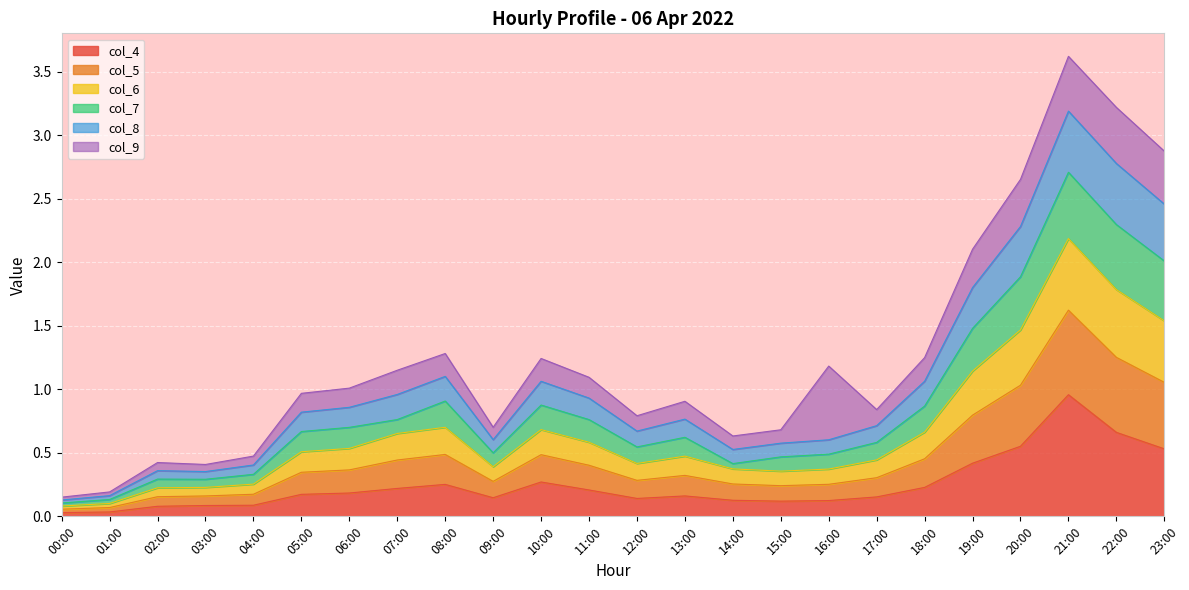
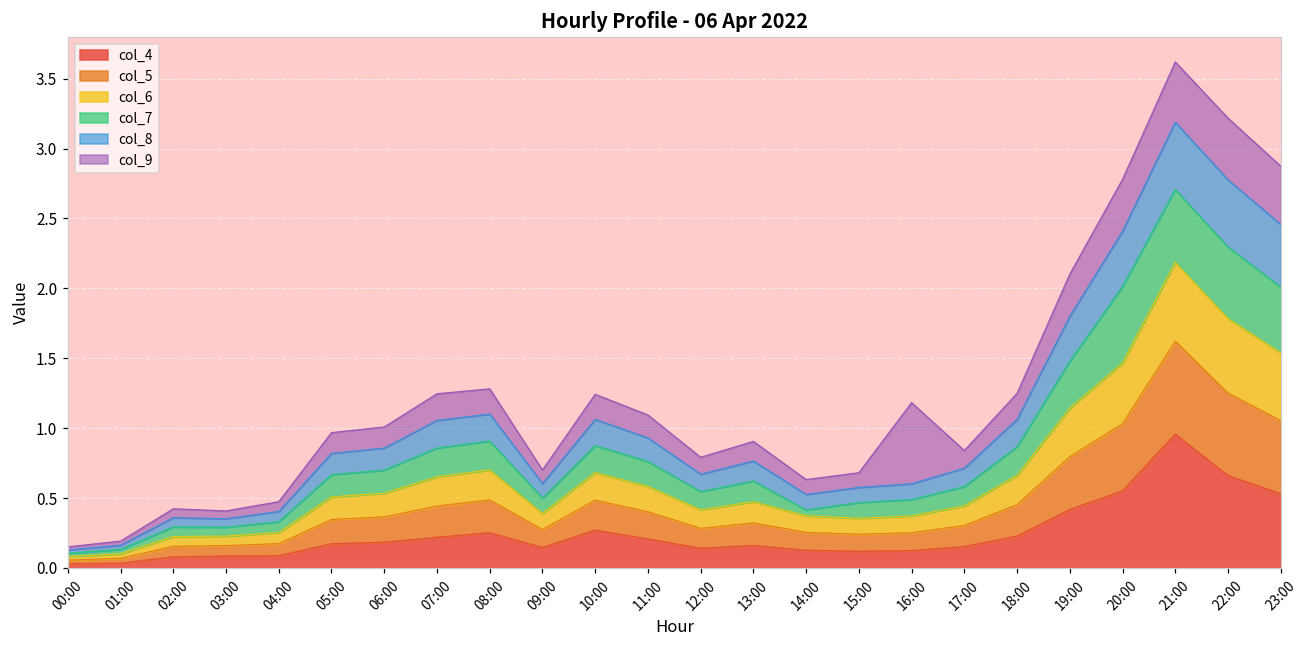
col_7, 07:00: 0.11 -> 0.21
col_7, 20:00: 0.42 -> 0.55
